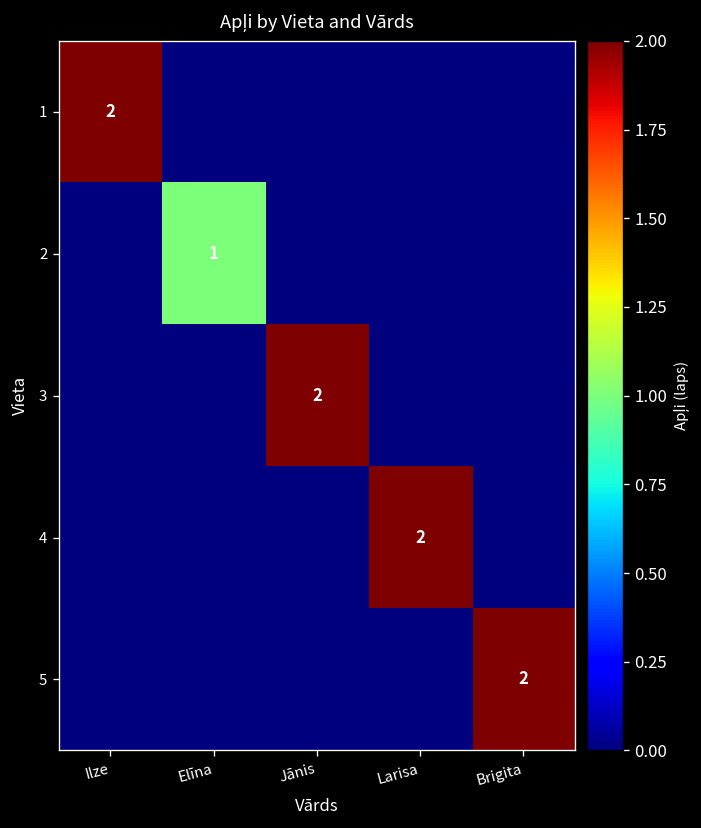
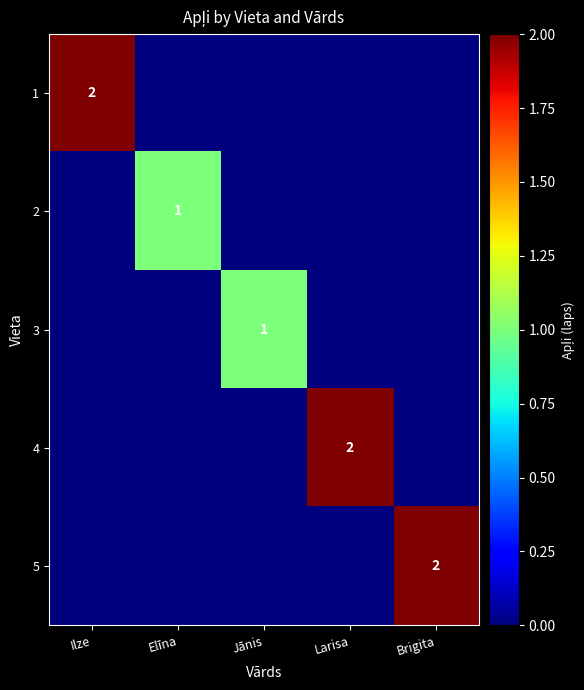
3, Jānis: 2 -> 1
